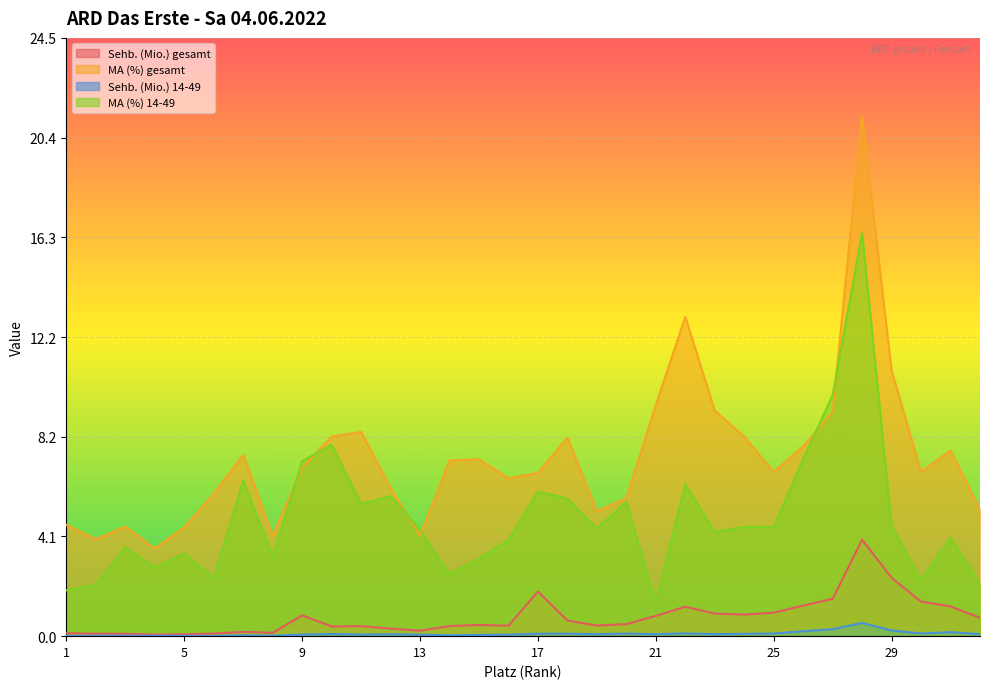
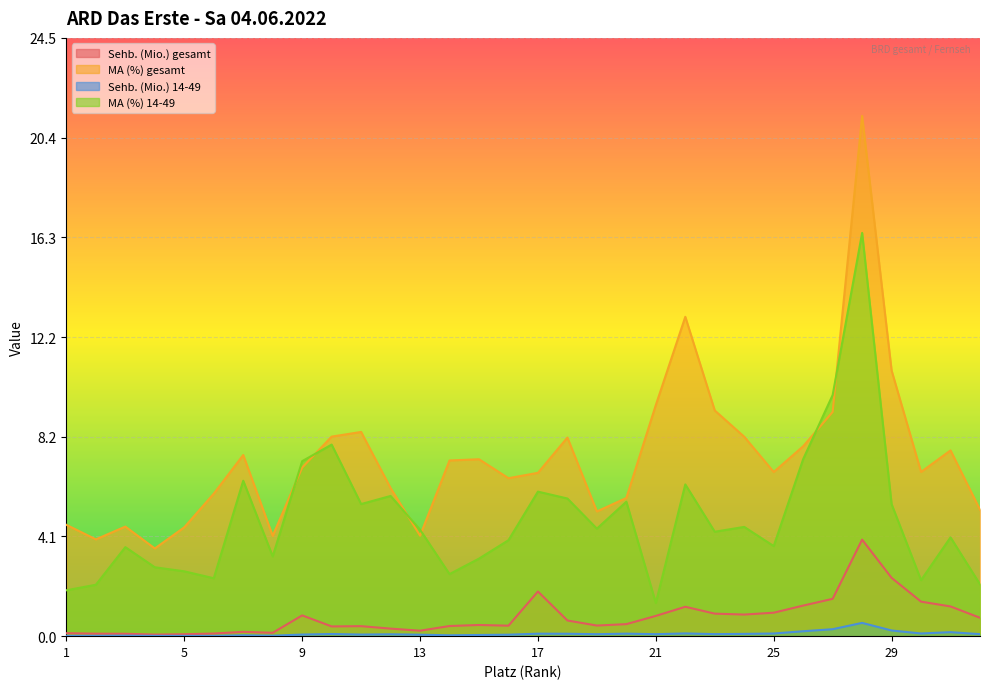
MA (%) 14-49, 5: 3.4 -> 2.7
MA (%) 14-49, 25: 4.5 -> 3.7
MA (%) 14-49, 29: 4.5 -> 5.4
